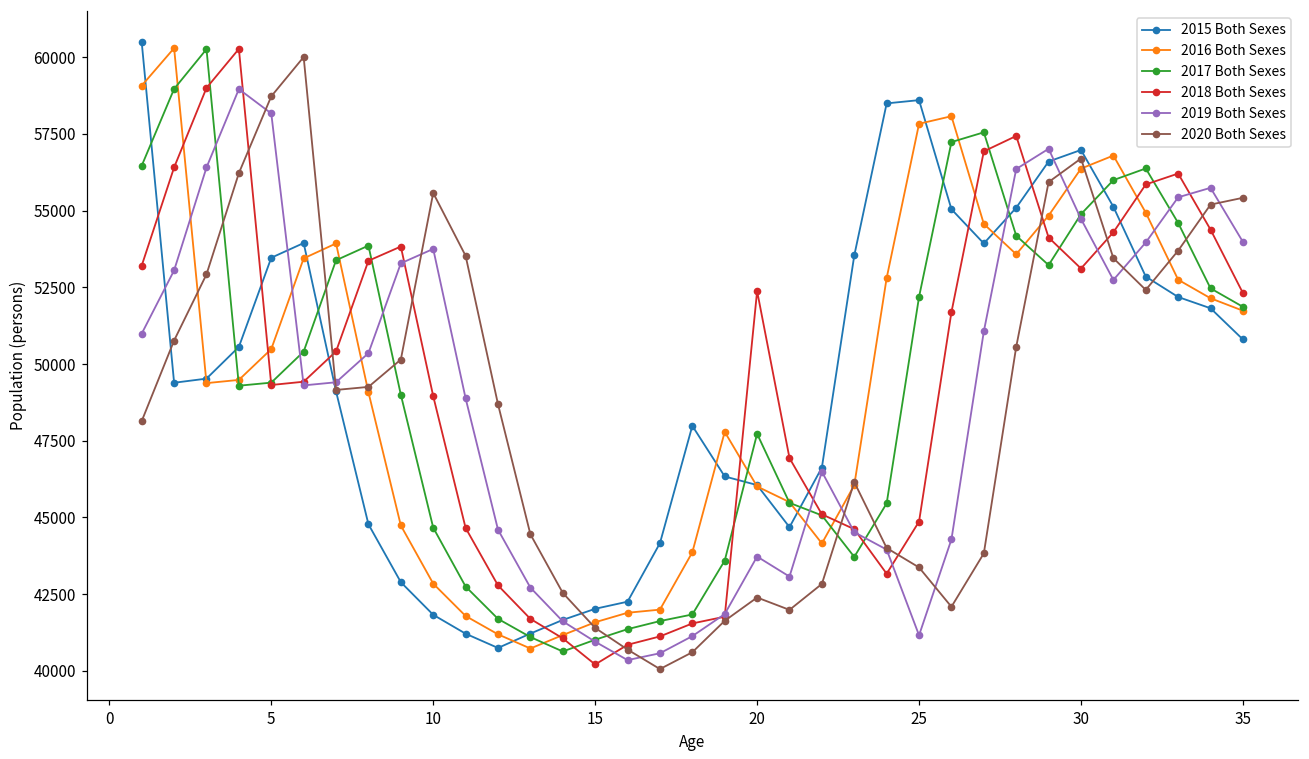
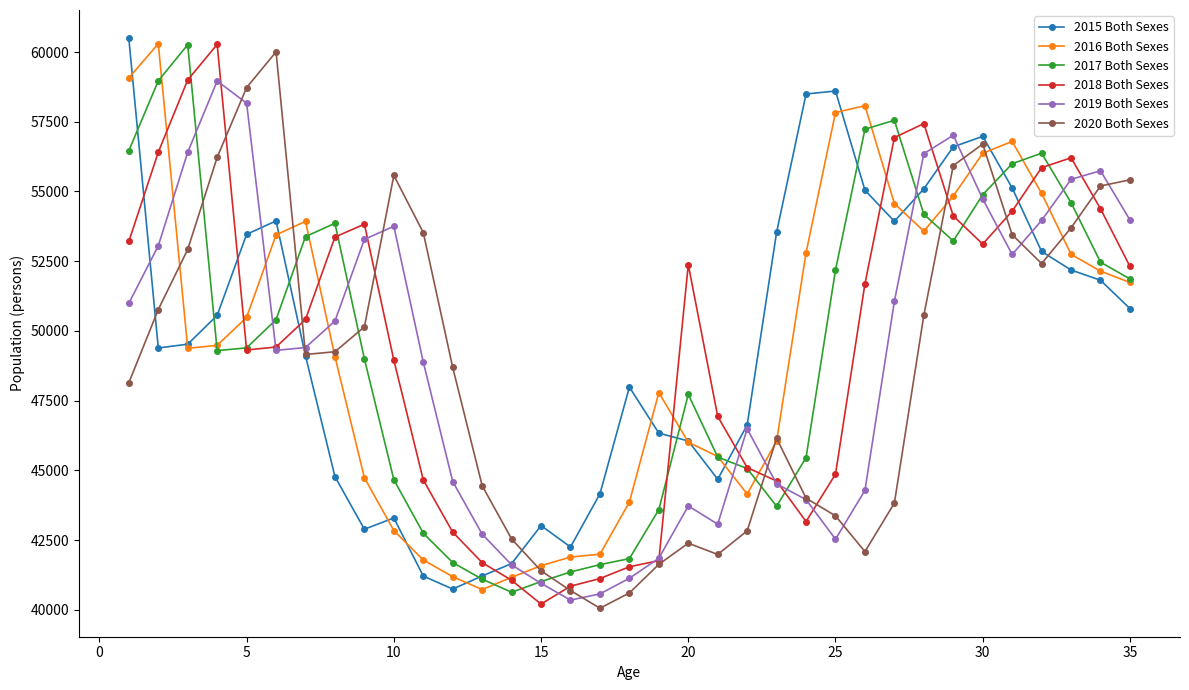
2015 Both Sexes, 10: 41800 -> 43300
2015 Both Sexes, 15: 42000 -> 43000
2019 Both Sexes, 25: 41200 -> 42500
